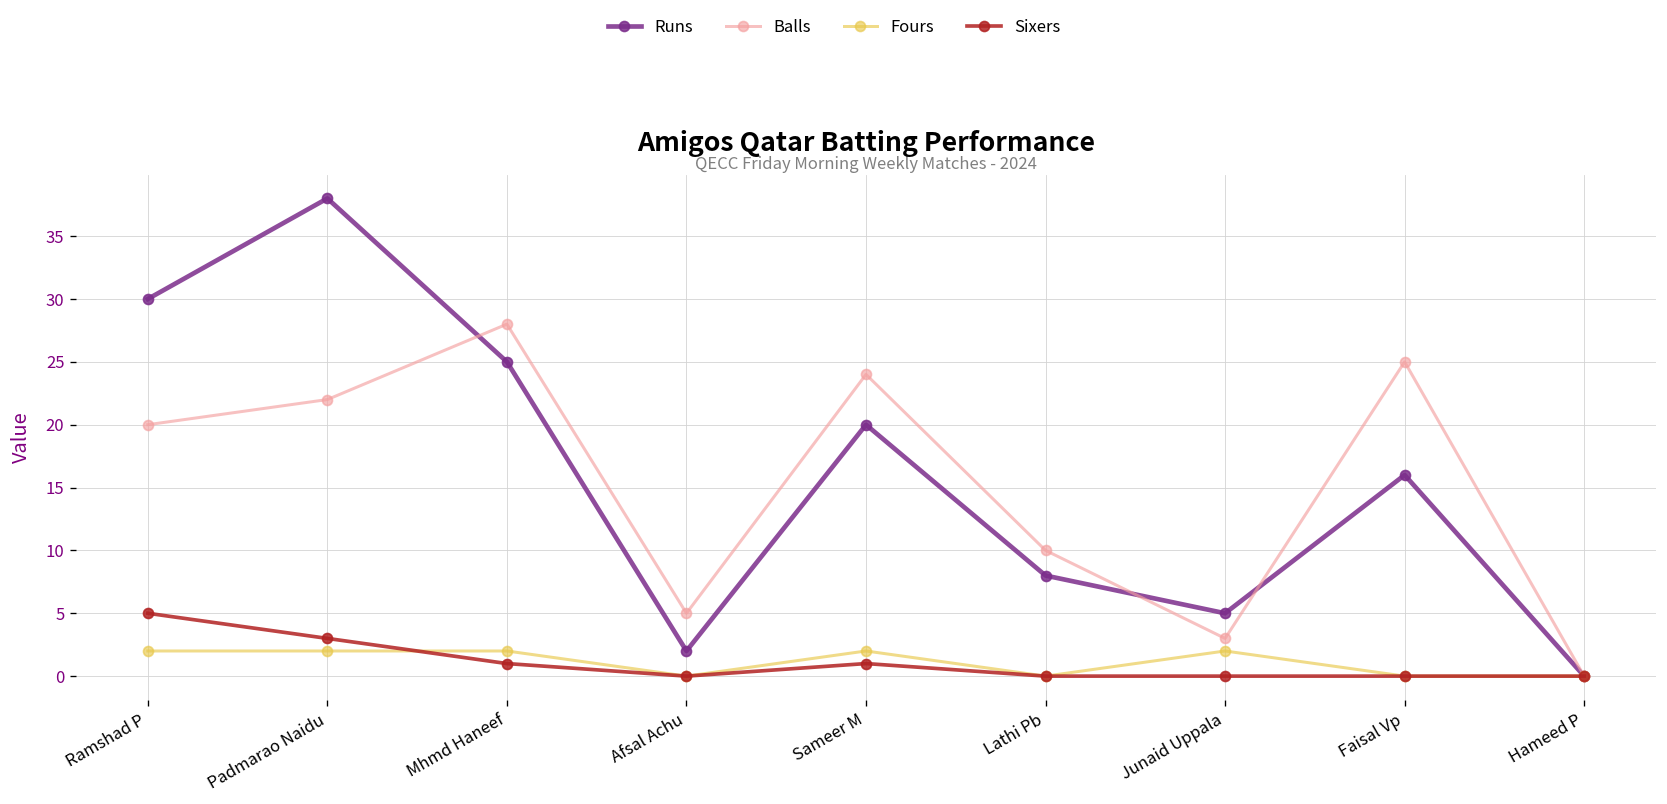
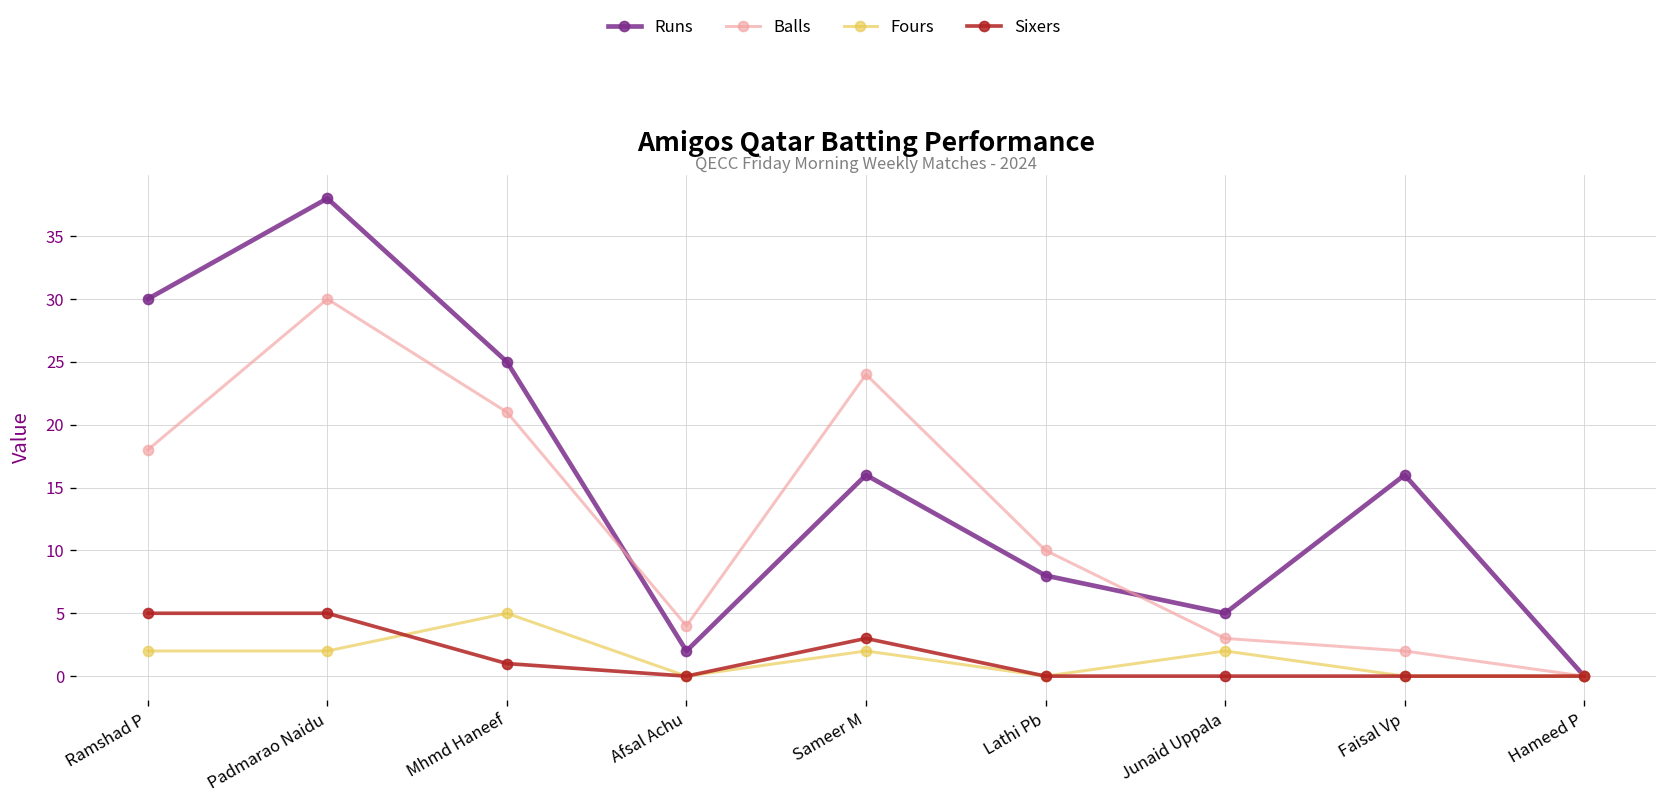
Balls, Ramshad P: 20 -> 18
Balls, Padmarao Naidu: 22 -> 30
Sixers, Padmarao Naidu: 3 -> 5
Balls, Mhmd Haneef: 28 -> 21
Fours, Mhmd Haneef: 2 -> 5
Balls, Afsal Achu: 5 -> 4
Runs, Sameer M: 20 -> 16
Sixers, Sameer M: 1 -> 3
Balls, Faisal Vp: 25 -> 2
